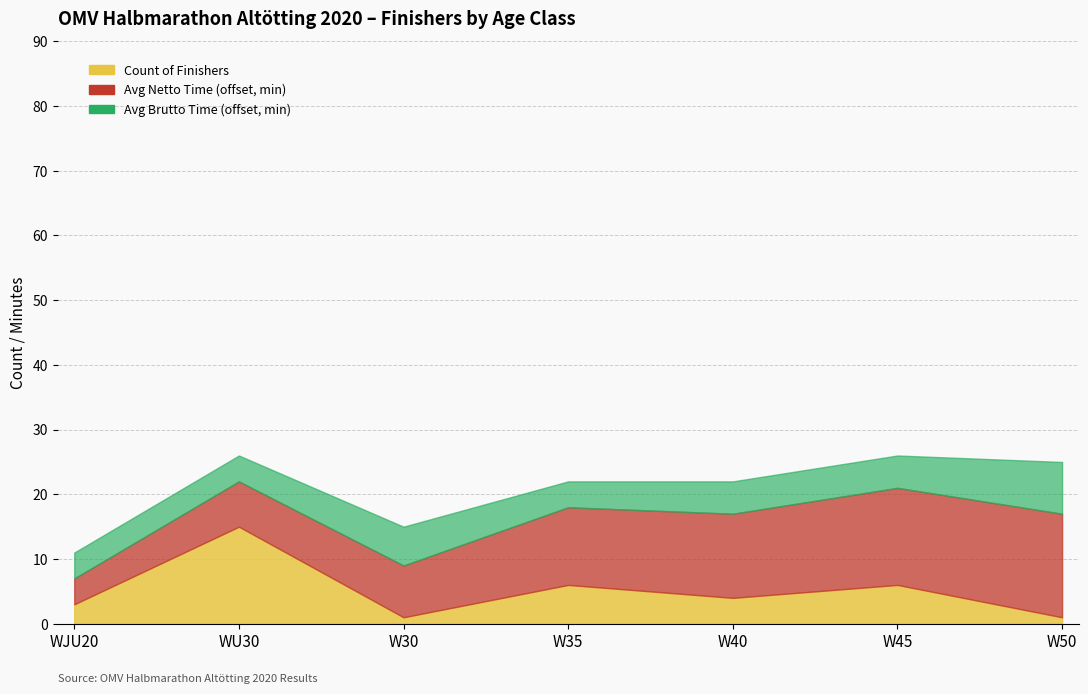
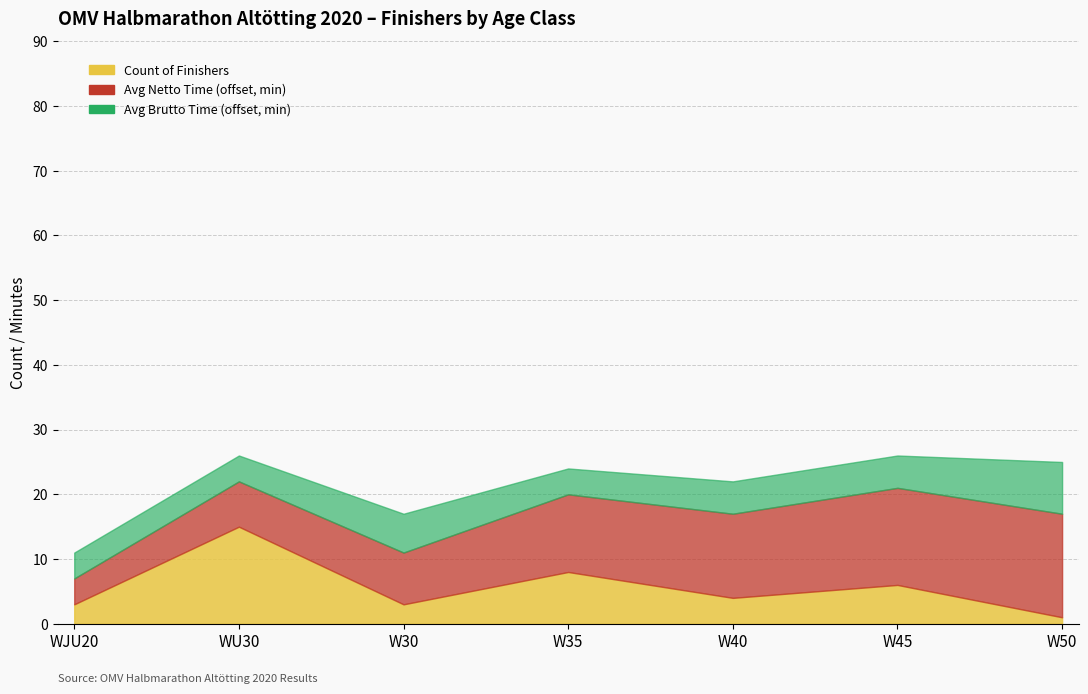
Count of Finishers, W30: 1 -> 3
Count of Finishers, W35: 6 -> 8
